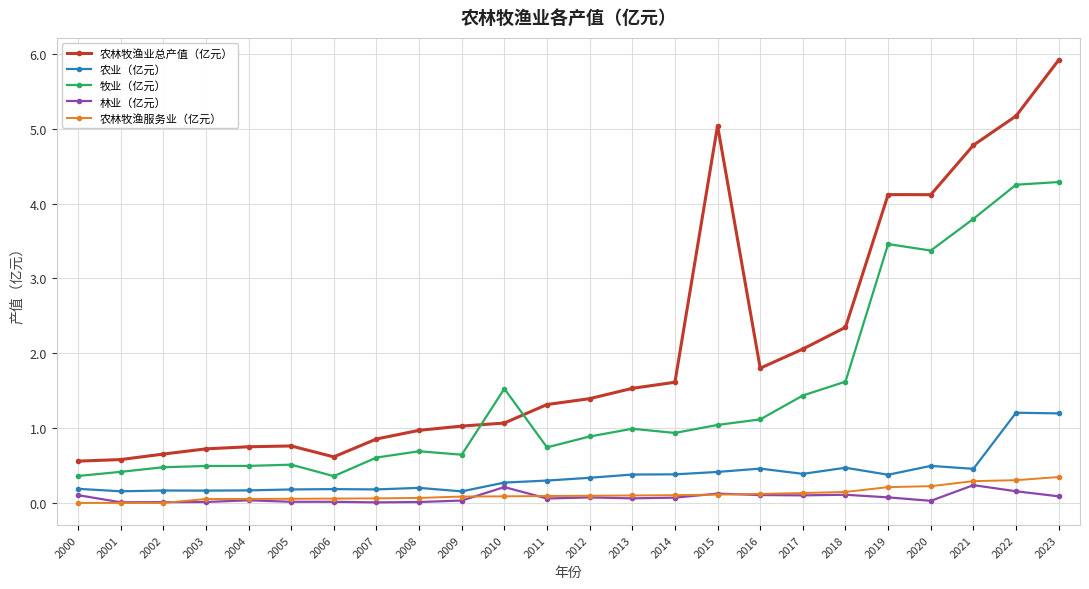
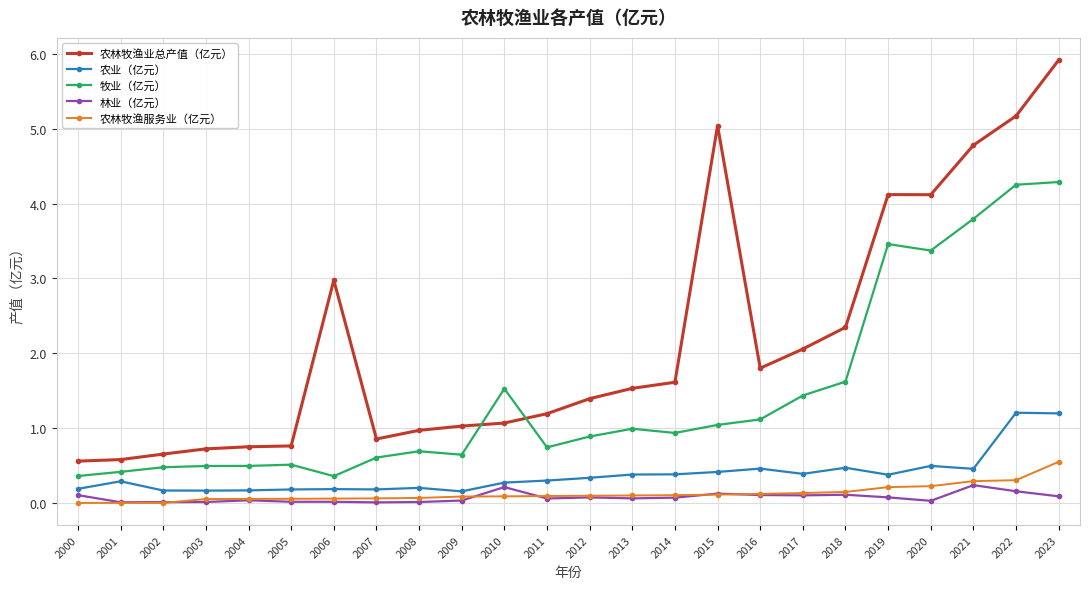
农业（亿元）, 2001: 0.2 -> 0.3
农林牧渔业总产值（亿元）, 2006: 0.6 -> 3.0
农林牧渔业总产值（亿元）, 2011: 1.3 -> 1.2
农林牧渔服务业（亿元）, 2023: 0.3 -> 0.5
